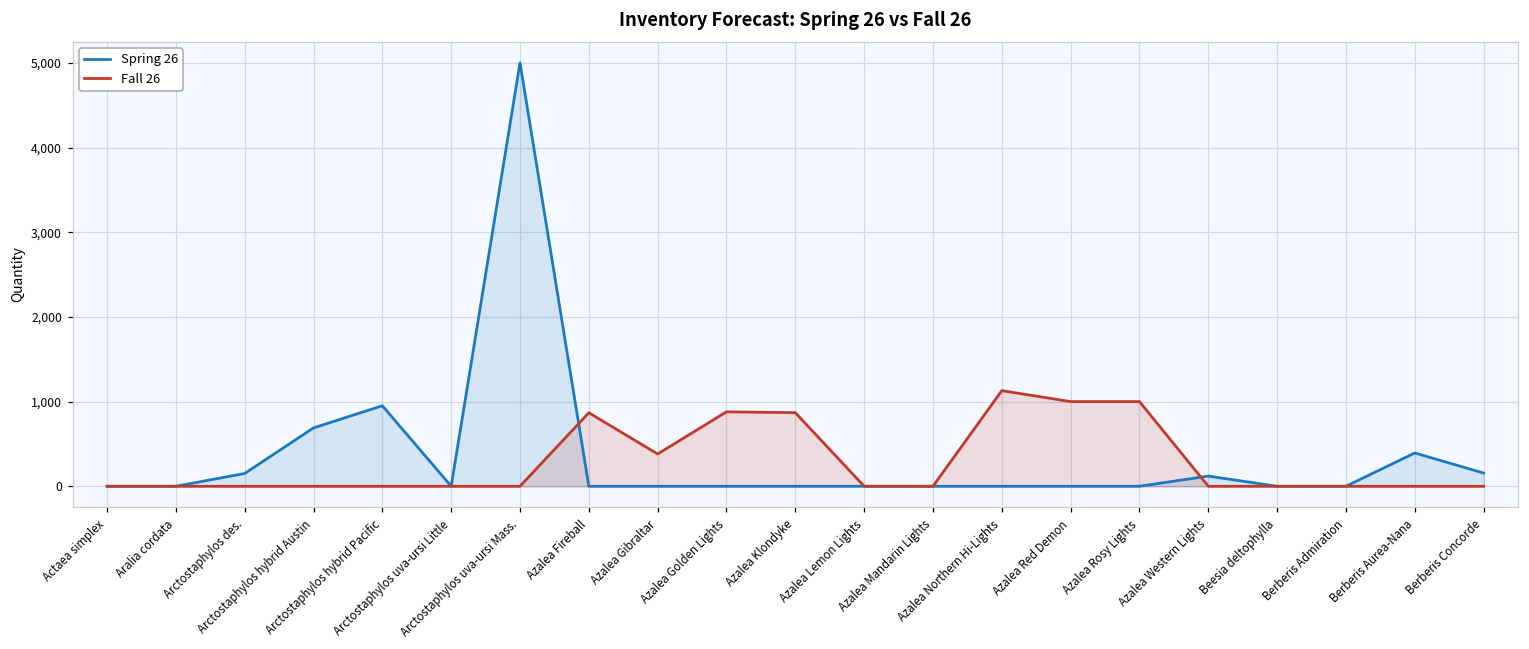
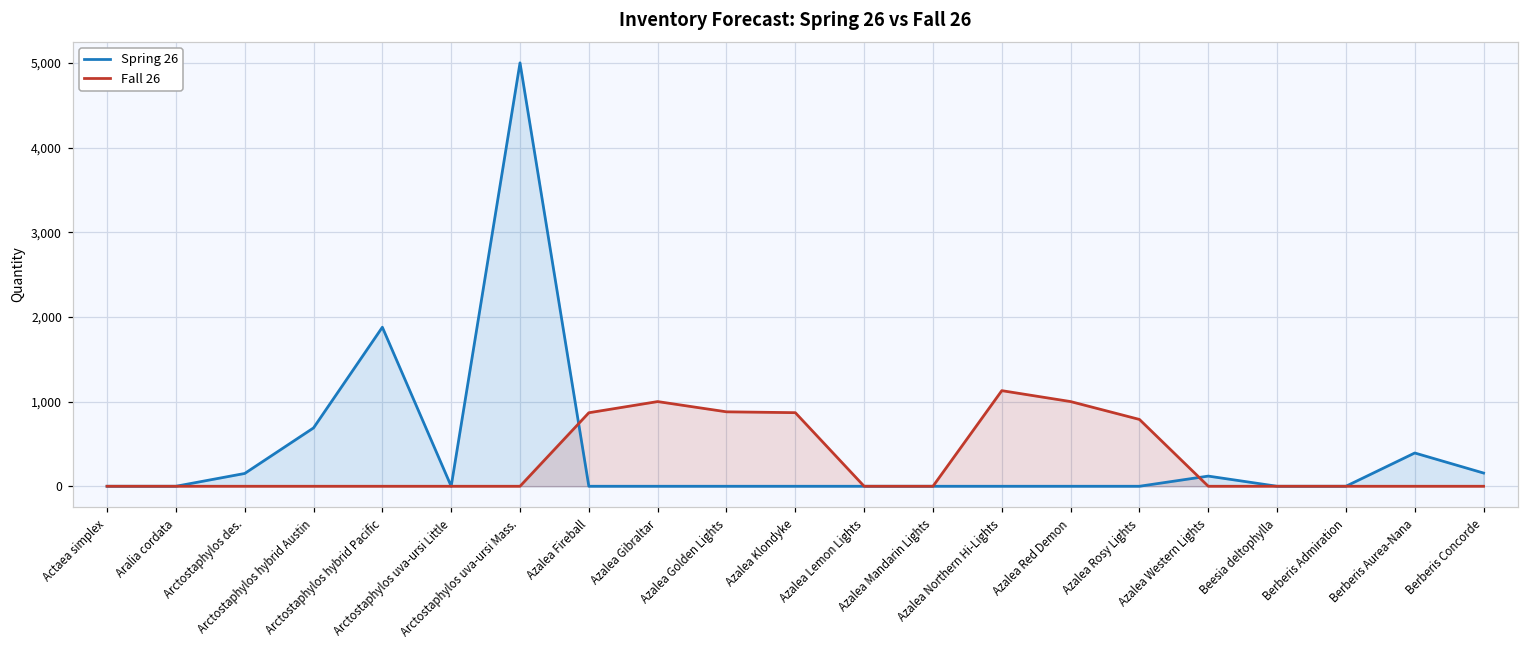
Spring 26, Arctostaphylos hybrid Pacific: 1,000 -> 1,900
Fall 26, Azalea Gibraltar: 400 -> 1,000
Fall 26, Azalea Rosy Lights: 1,000 -> 800
